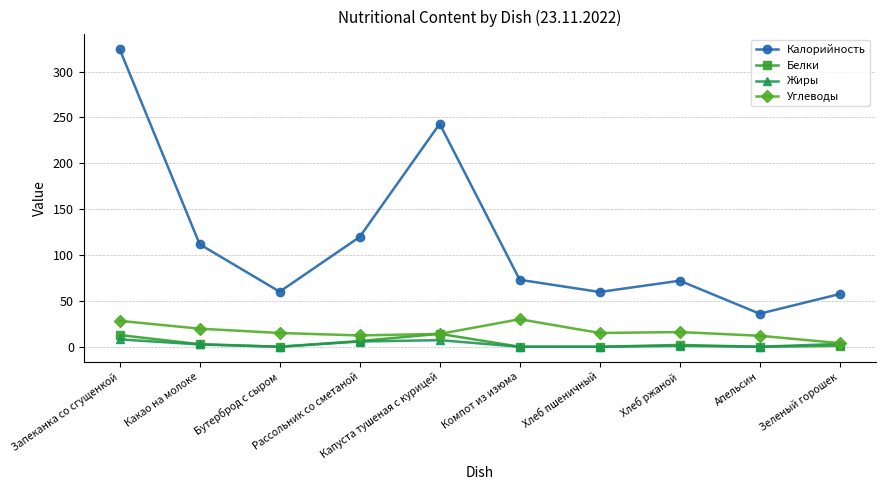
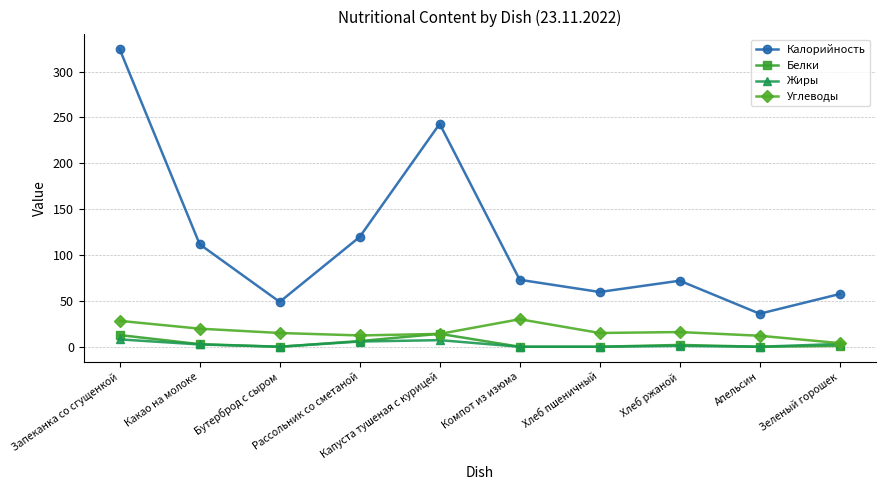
Калорийность, Бутерброд с сыром: 60 -> 50
